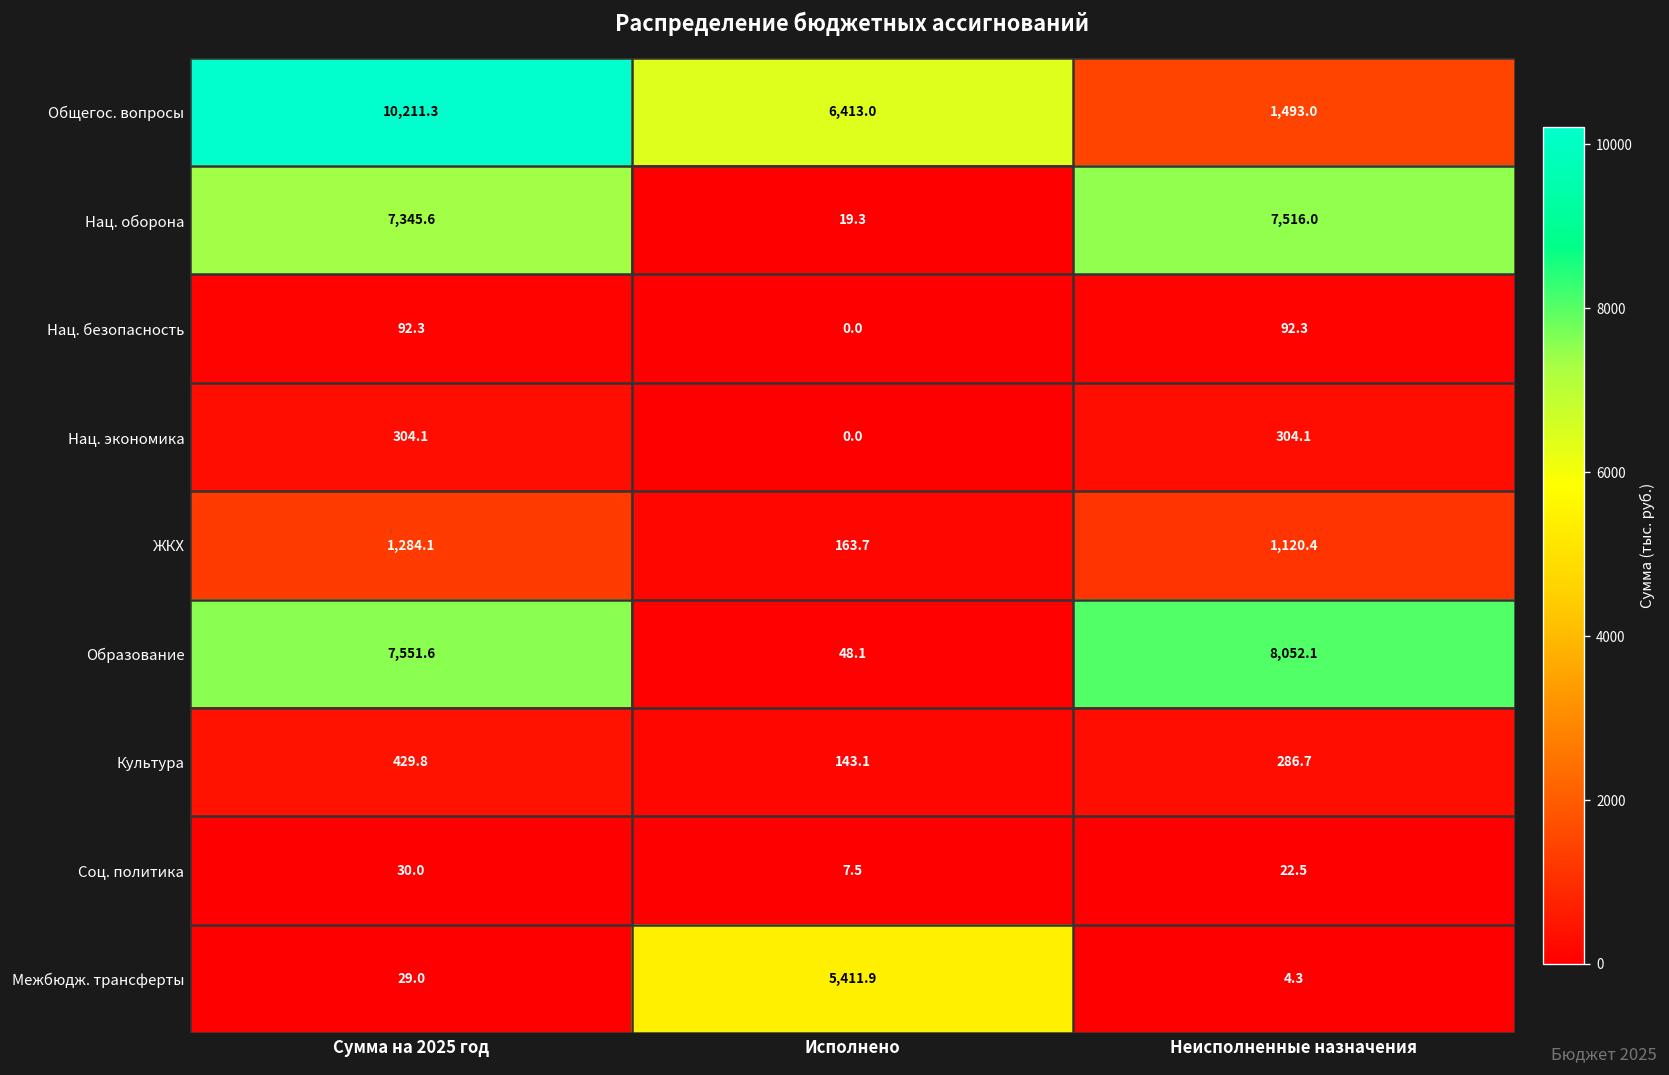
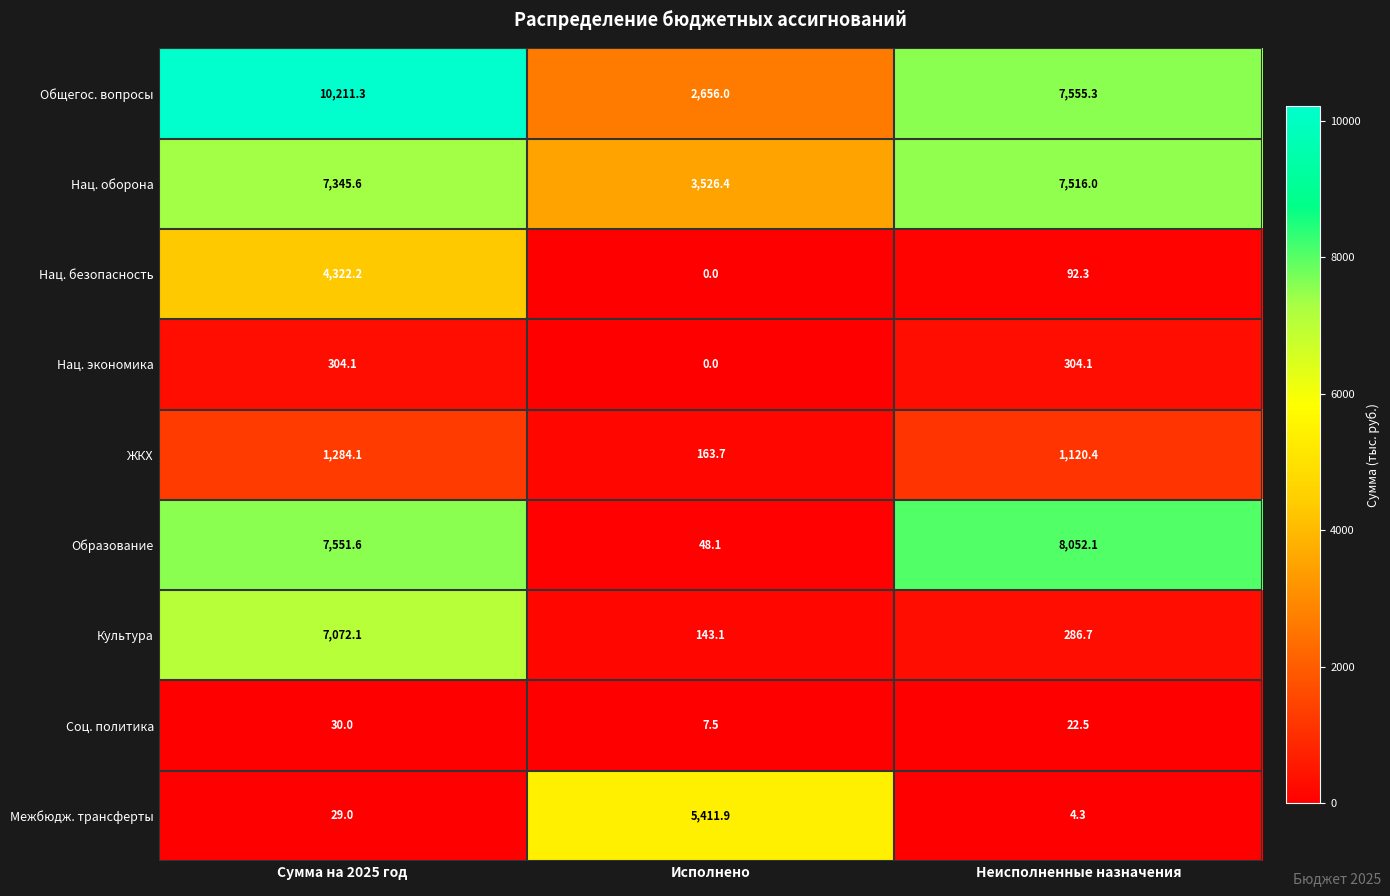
Общегос. вопросы, Исполнено: 6,413.0 -> 2,656.0
Общегос. вопросы, Неисполненные назначения: 1,493.0 -> 7,555.3
Нац. оборона, Исполнено: 19.3 -> 3,526.4
Нац. безопасность, Сумма на 2025 год: 92.3 -> 4,322.2
Культура, Сумма на 2025 год: 429.8 -> 7,072.1
